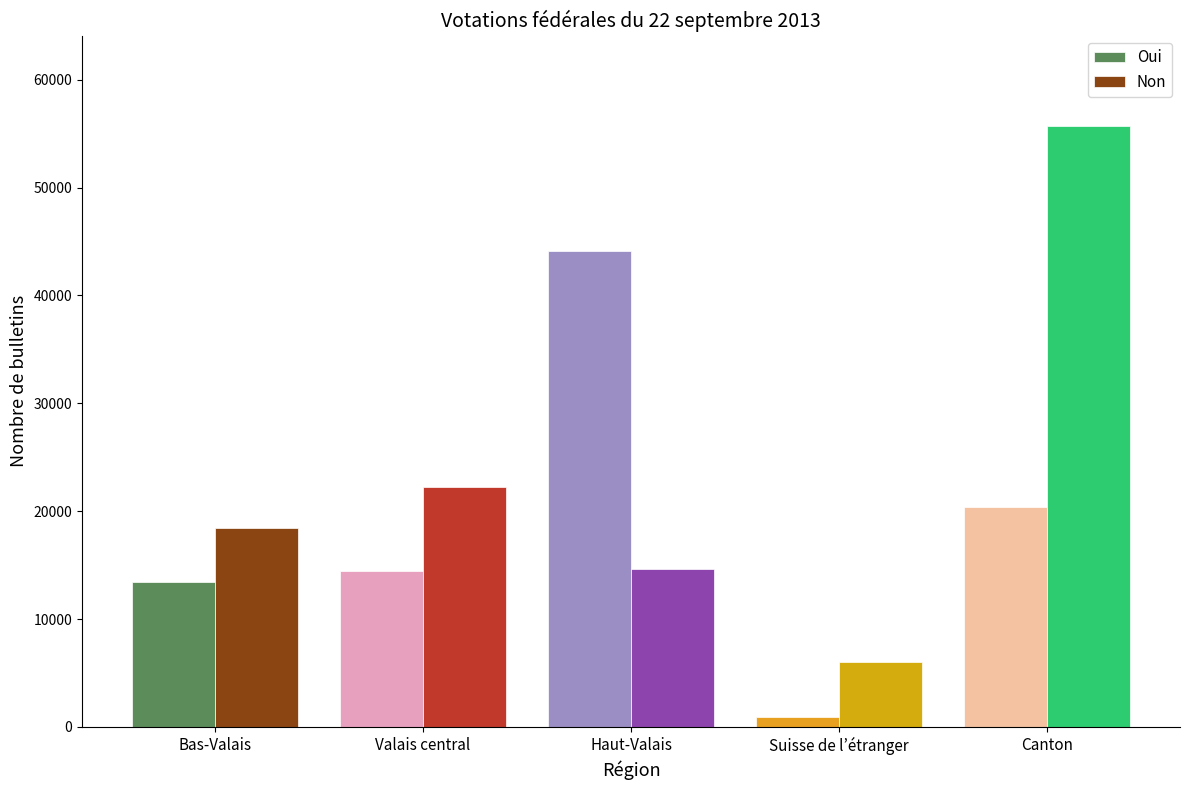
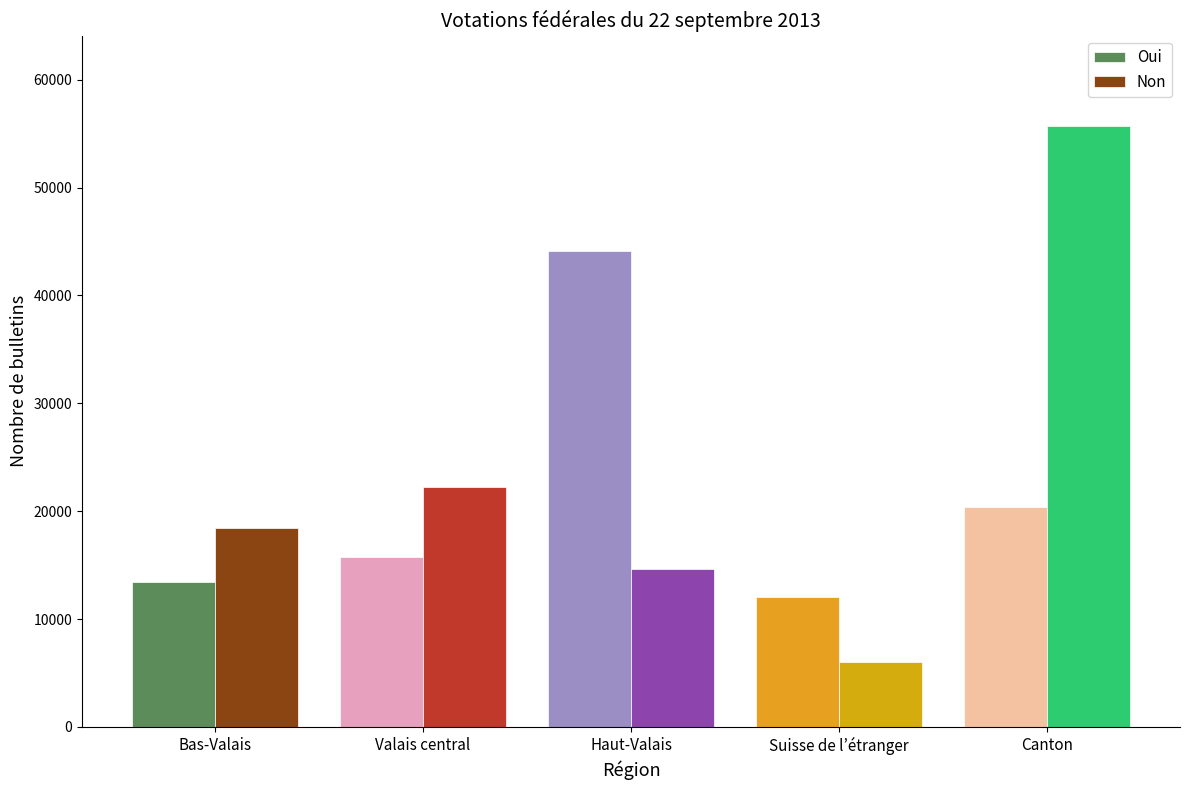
Oui, Valais central: 14500 -> 15800
Oui, Suisse de l’étranger: 900 -> 12100
